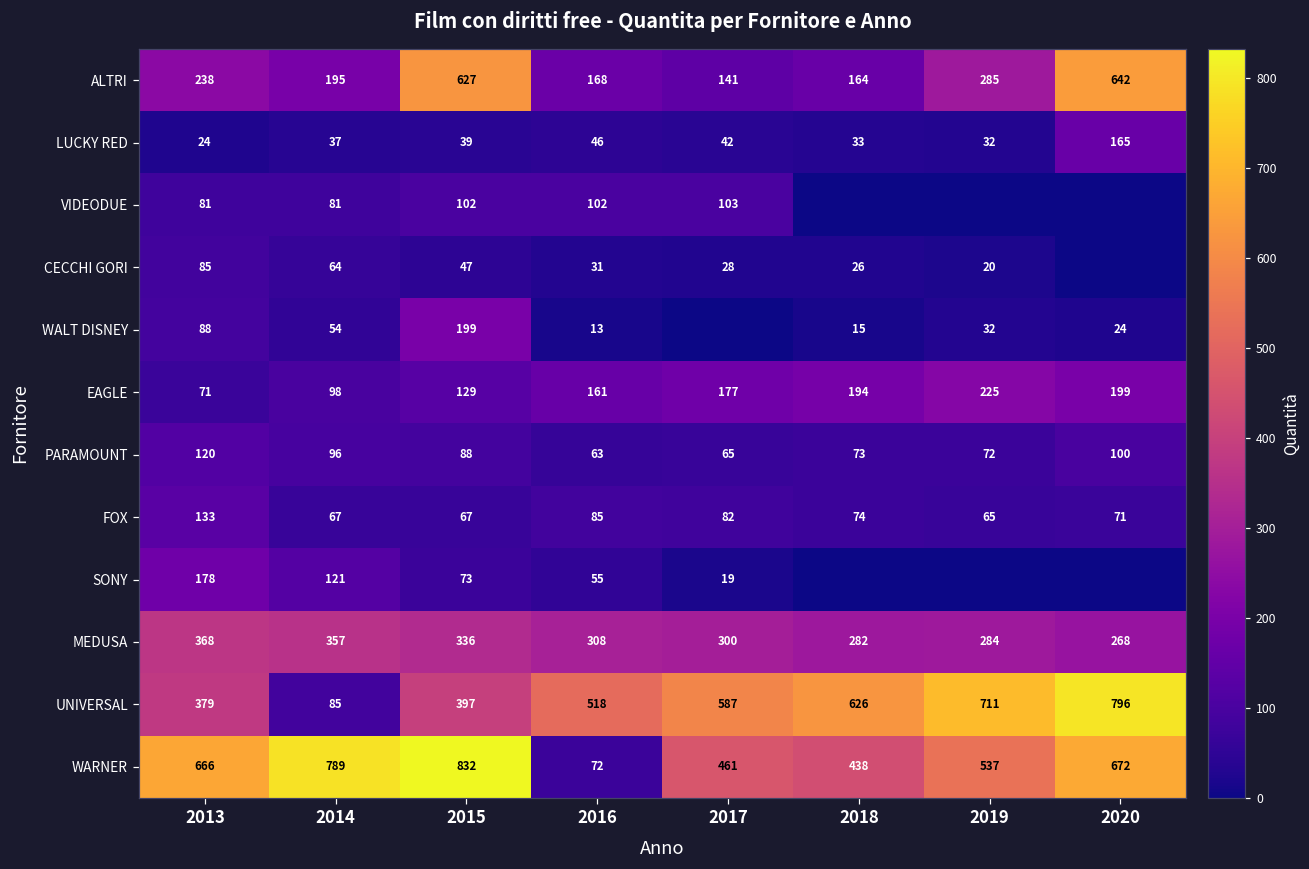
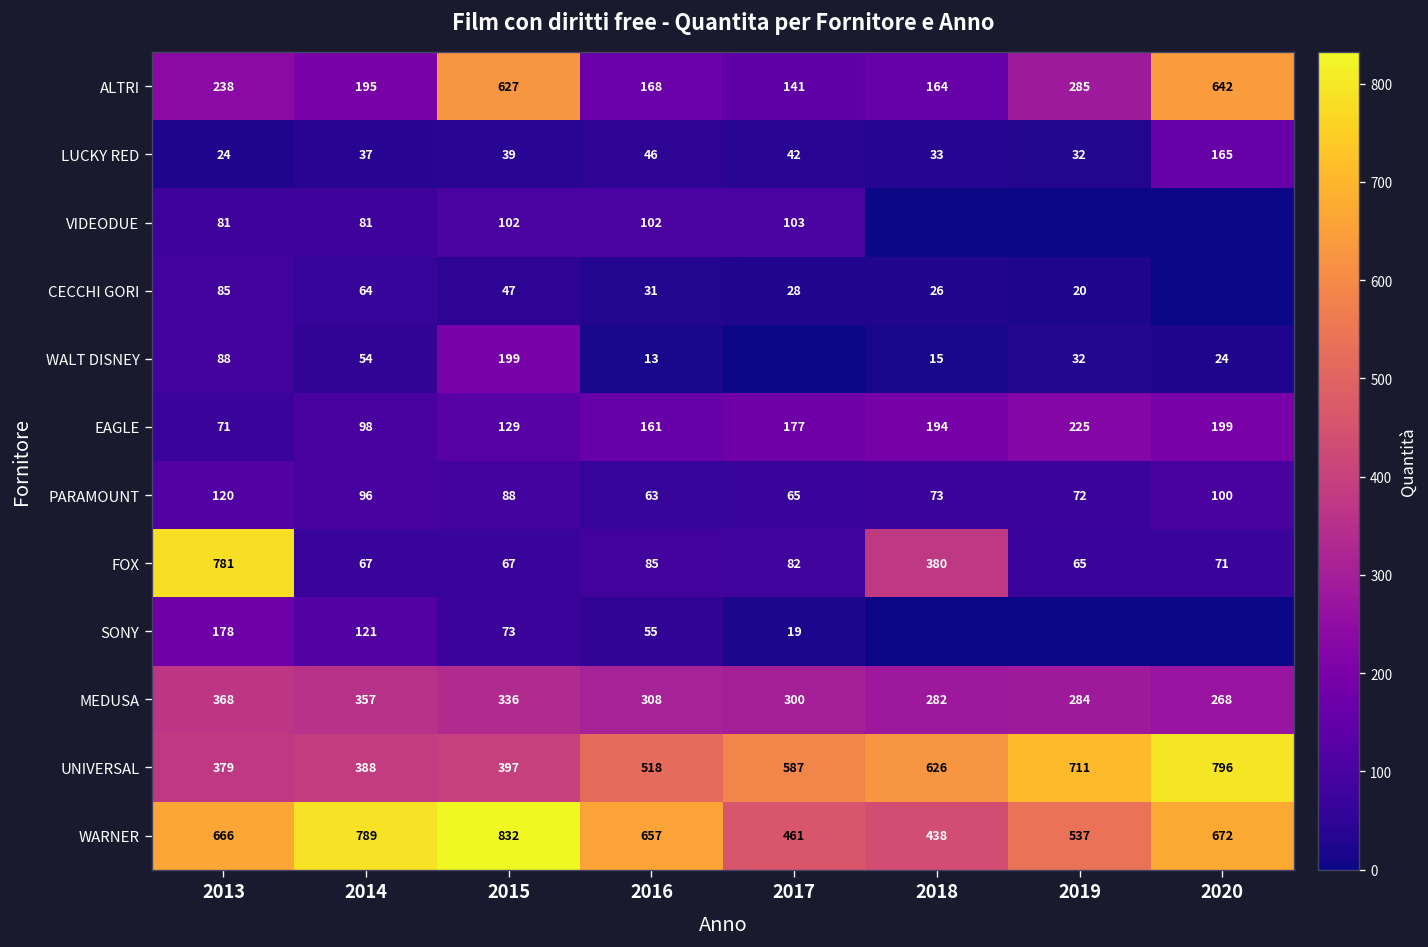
FOX, 2013: 133 -> 781
FOX, 2018: 74 -> 380
UNIVERSAL, 2014: 85 -> 388
WARNER, 2016: 72 -> 657
